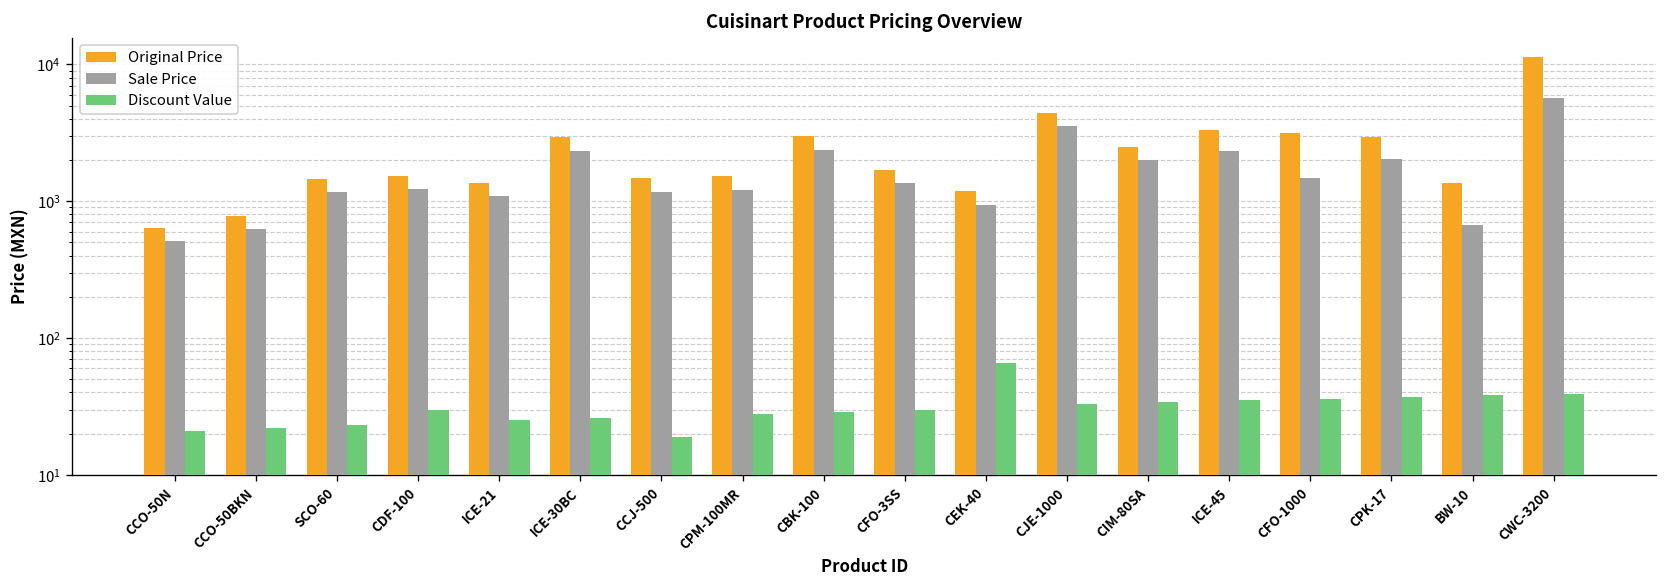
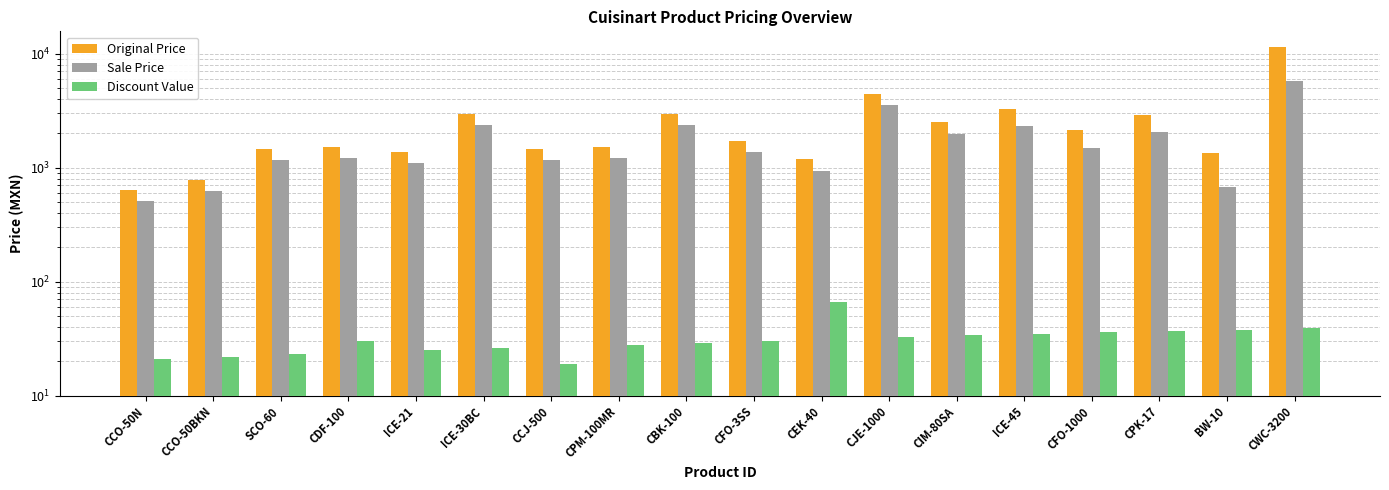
Original Price, CFO-1000: 3100 -> 2100
